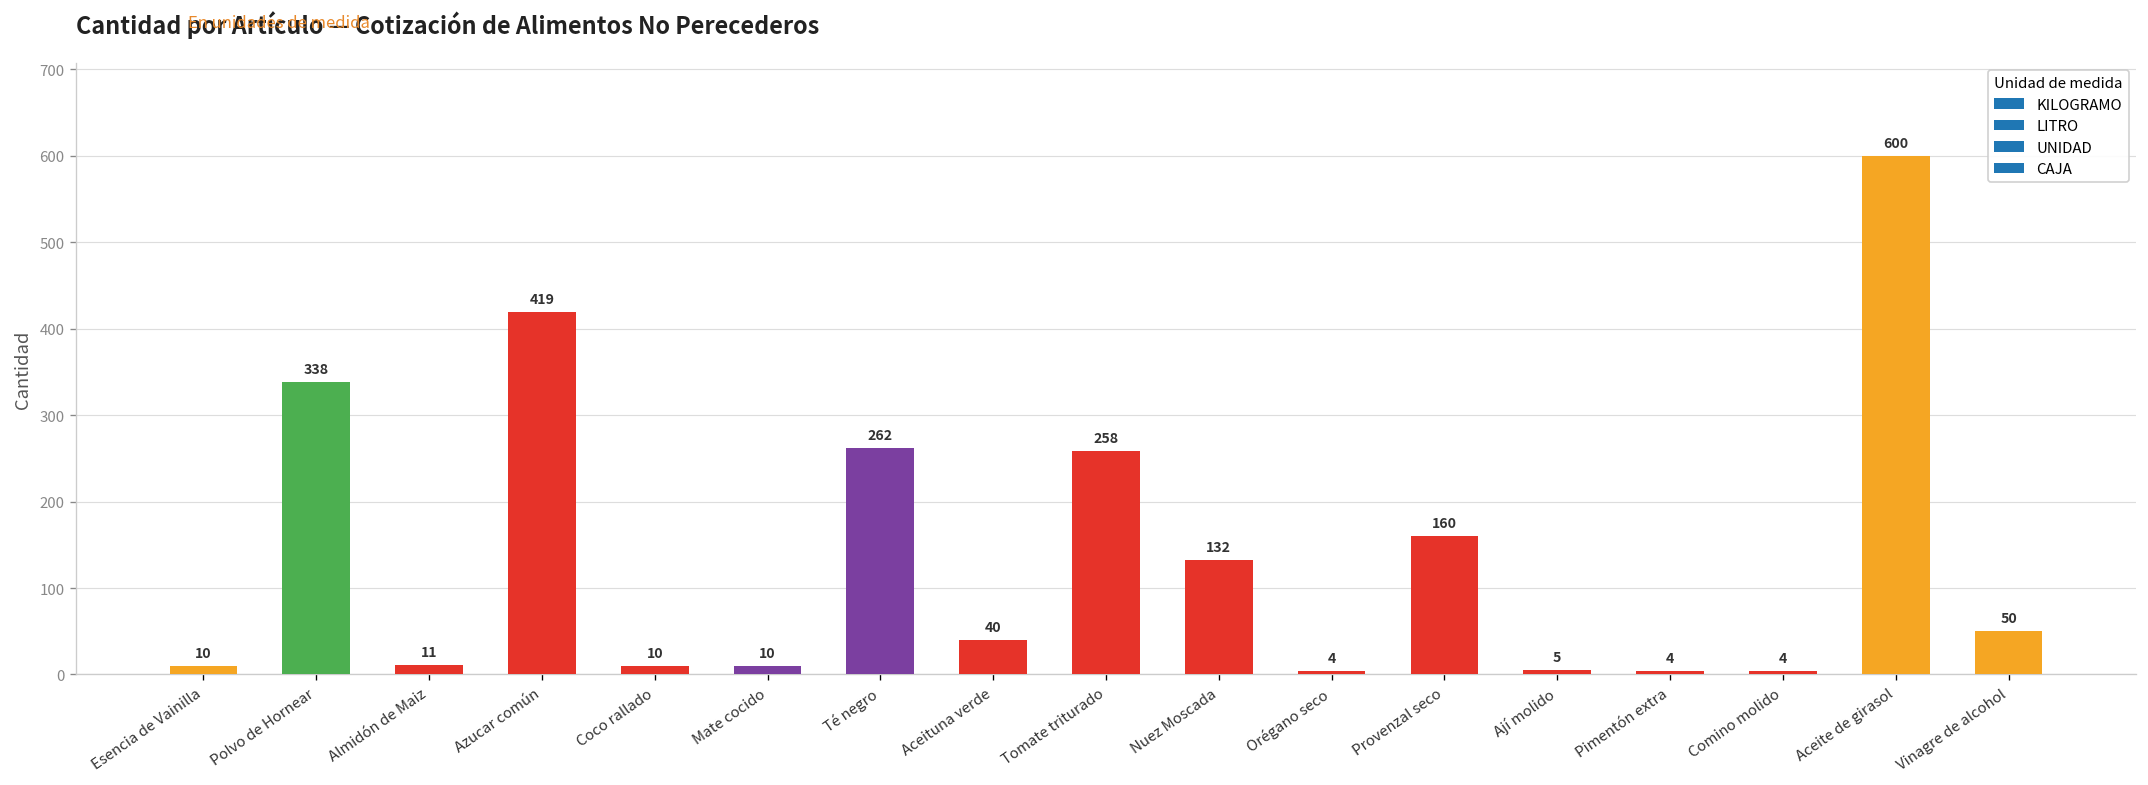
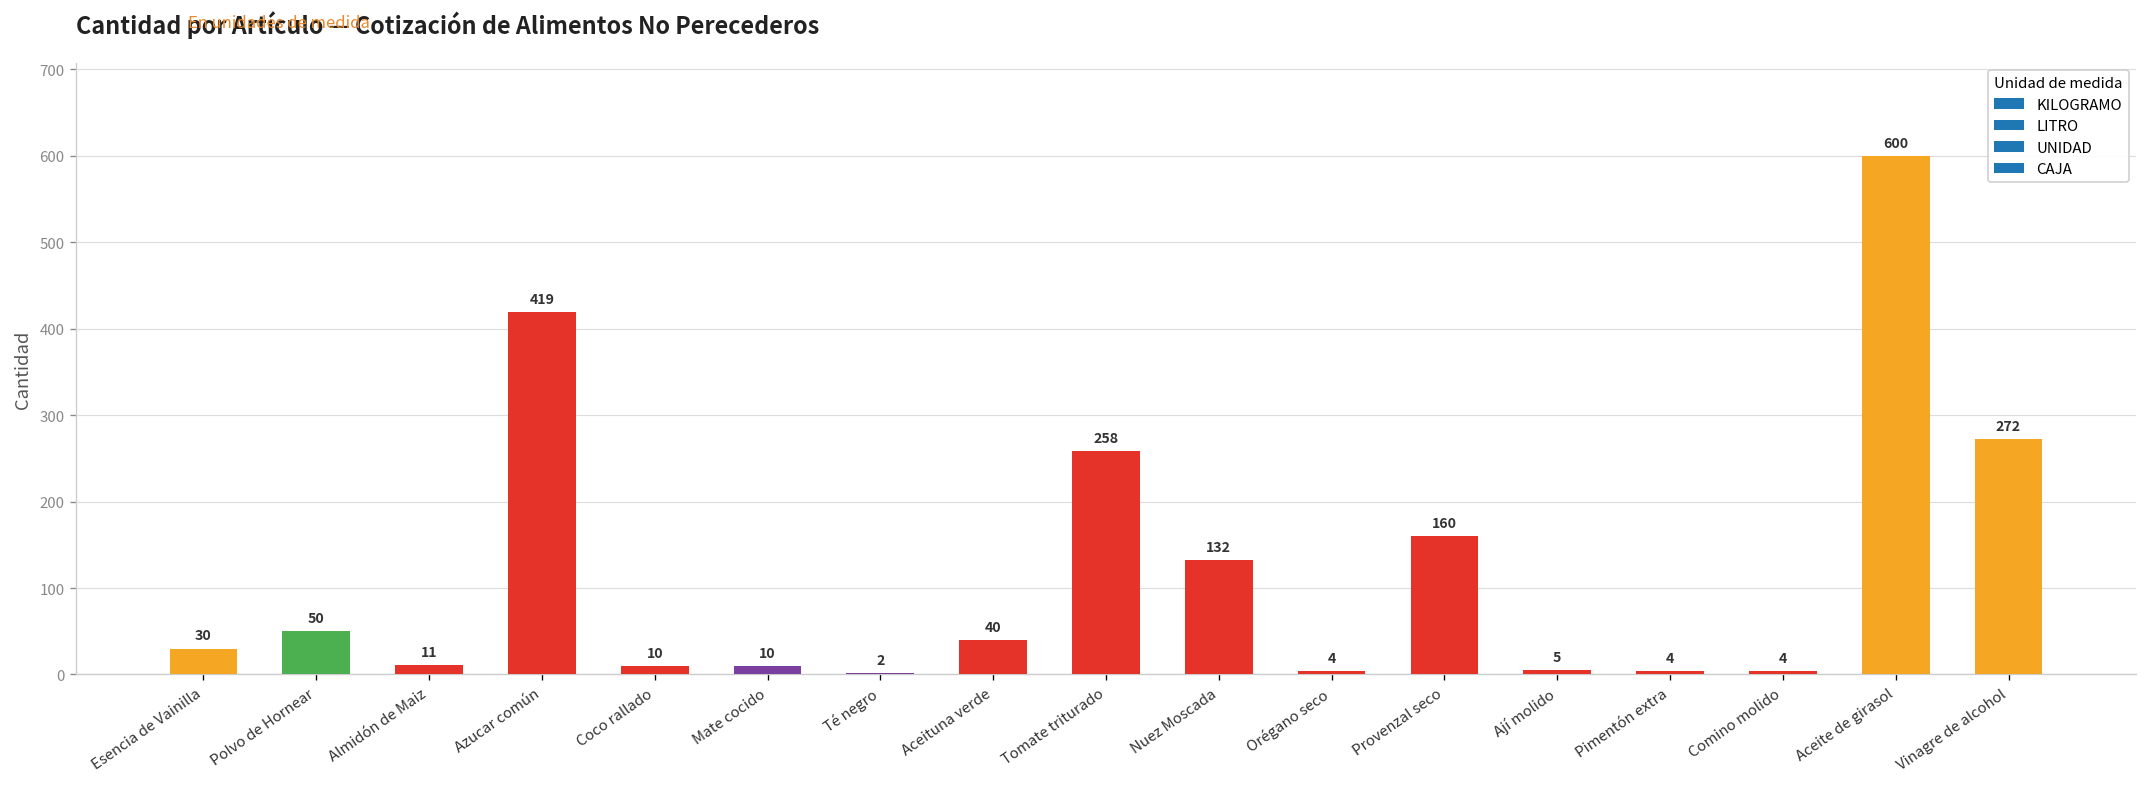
Esencia de Vainilla: 10 -> 30
Polvo de Hornear: 338 -> 50
Té negro: 262 -> 2
Vinagre de alcohol: 50 -> 272
